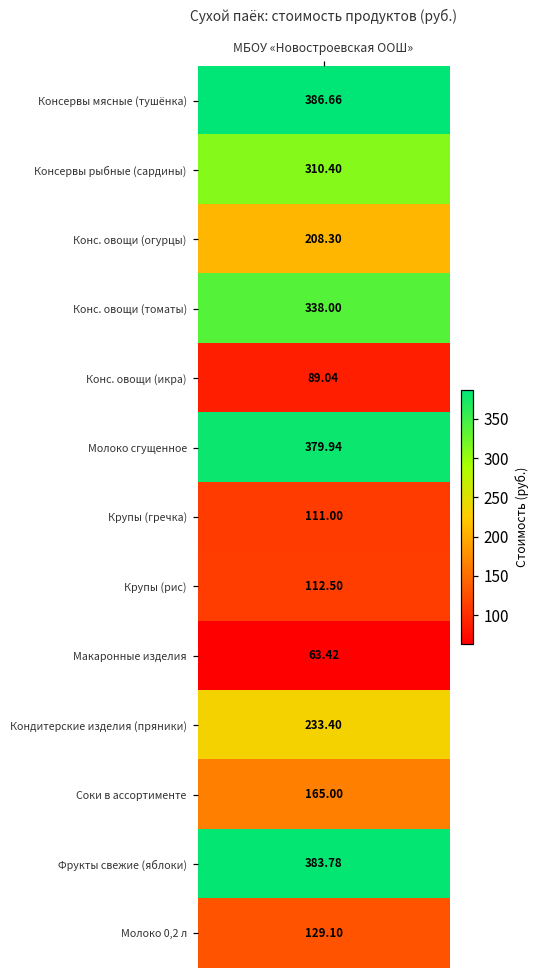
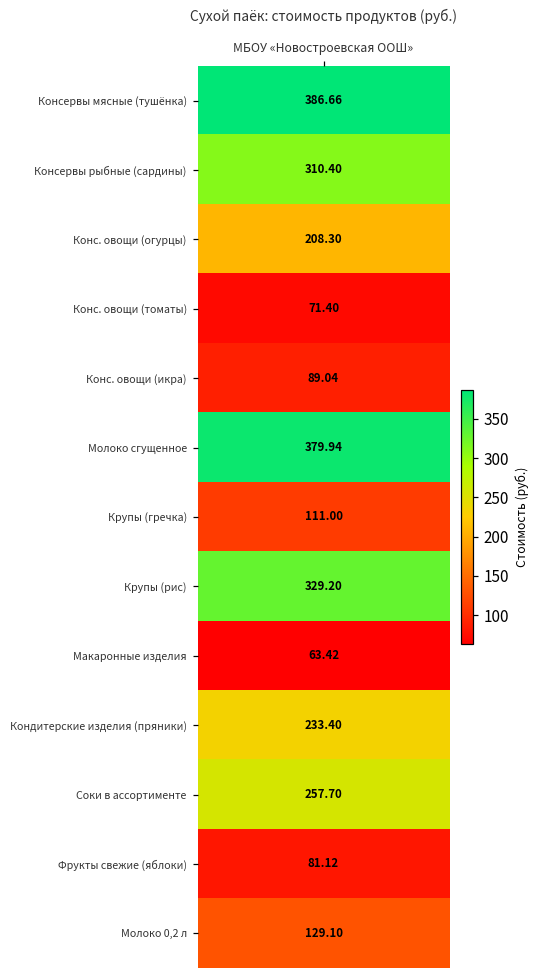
Конс. овощи (томаты), МБОУ «Новостроевская ООШ»: 338.00 -> 71.40
Крупы (рис), МБОУ «Новостроевская ООШ»: 112.50 -> 329.20
Соки в ассортименте, МБОУ «Новостроевская ООШ»: 165.00 -> 257.70
Фрукты свежие (яблоки), МБОУ «Новостроевская ООШ»: 383.78 -> 81.12
